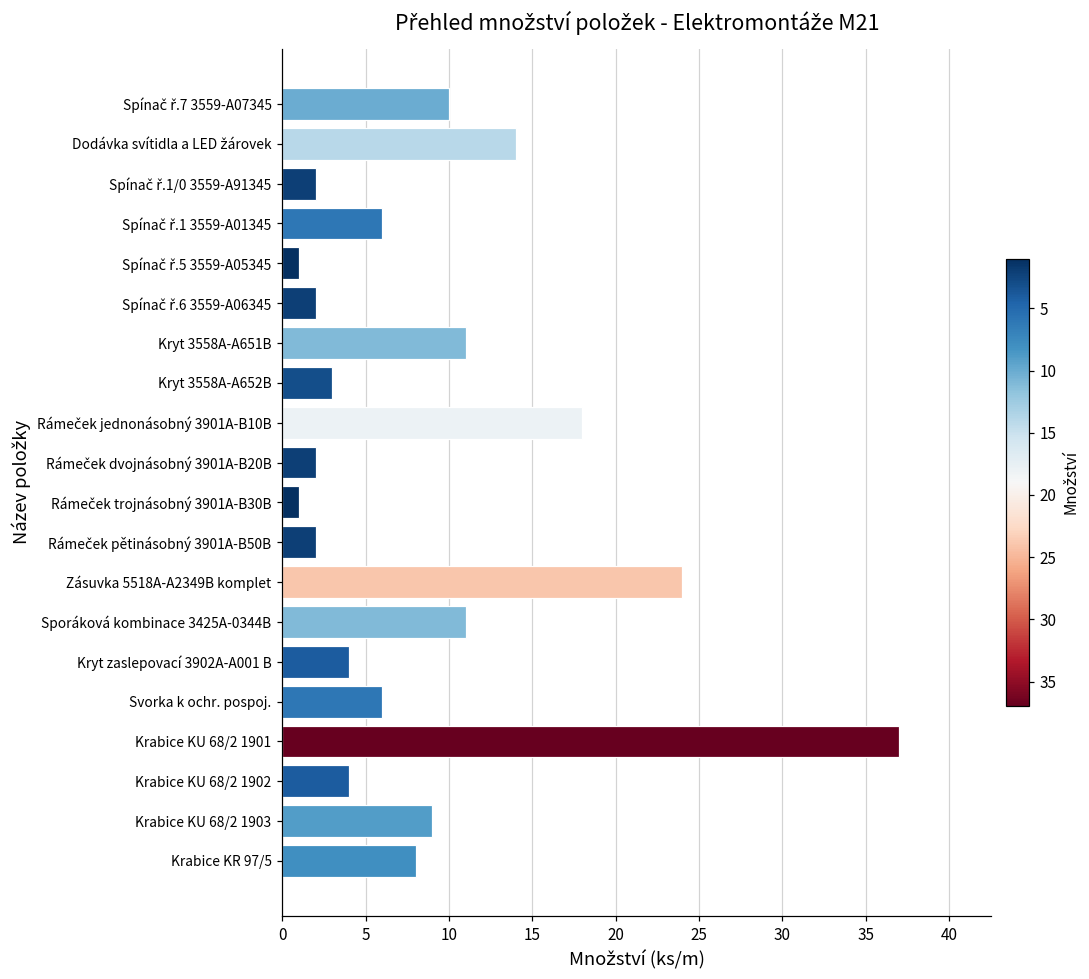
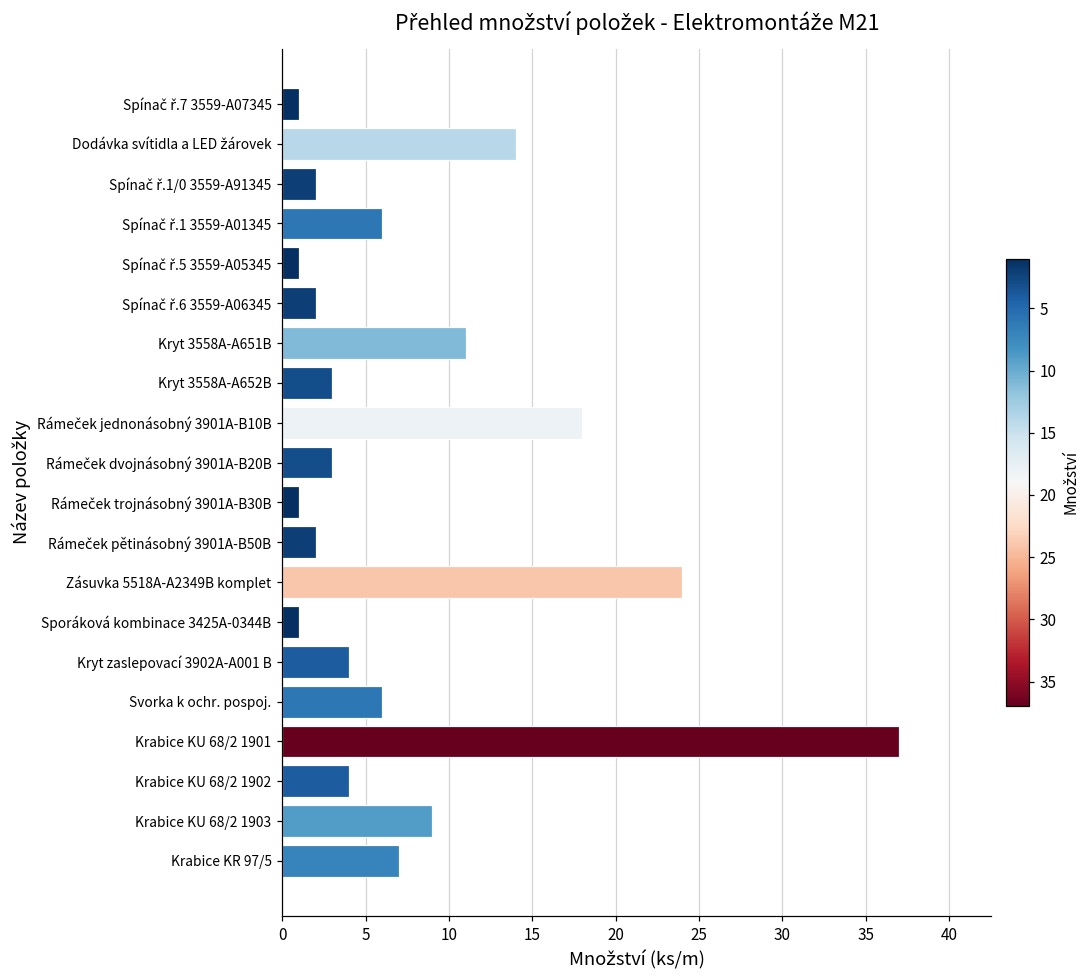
Spínač ř.7 3559-A07345: 10 -> 1
Rámeček dvojnásobný 3901A-B20B: 2 -> 3
Sporáková kombinace 3425A-0344B: 11 -> 1
Krabice KR 97/5: 8 -> 7
